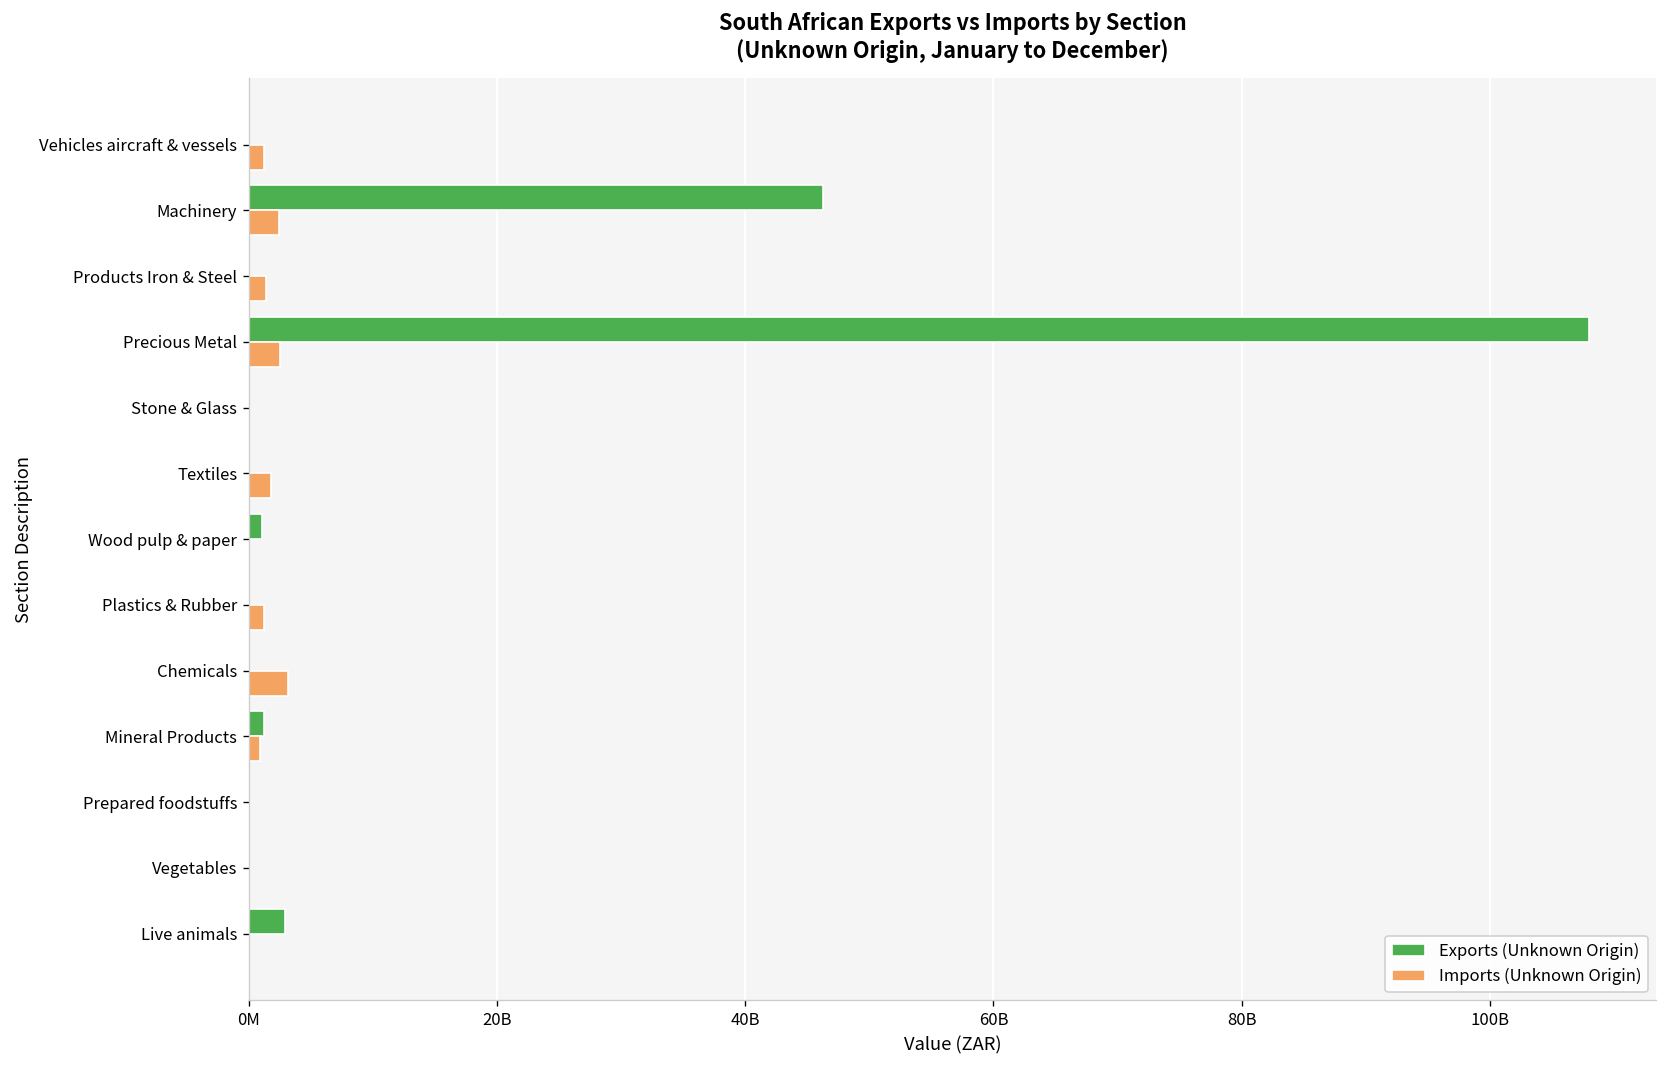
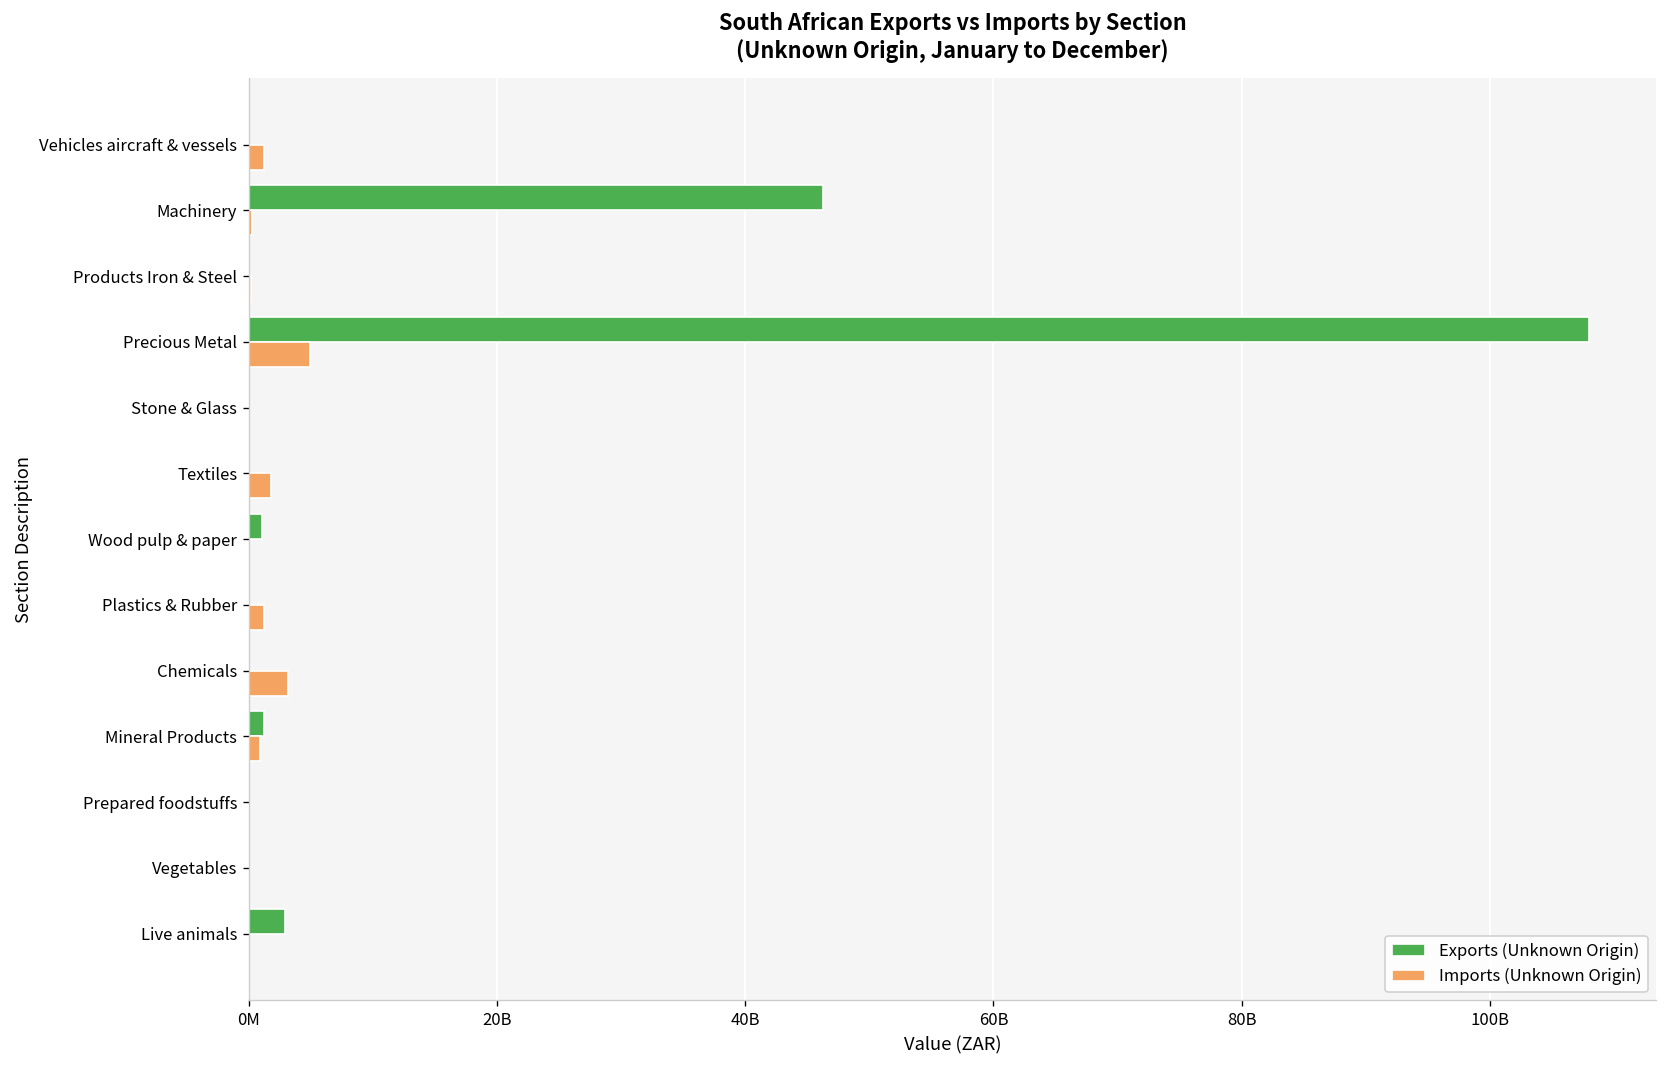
Imports (Unknown Origin), Machinery: 2400000000 -> 300000000
Imports (Unknown Origin), Products Iron & Steel: 1300000000 -> 200000000
Imports (Unknown Origin), Precious Metal: 2500000000 -> 4900000000
